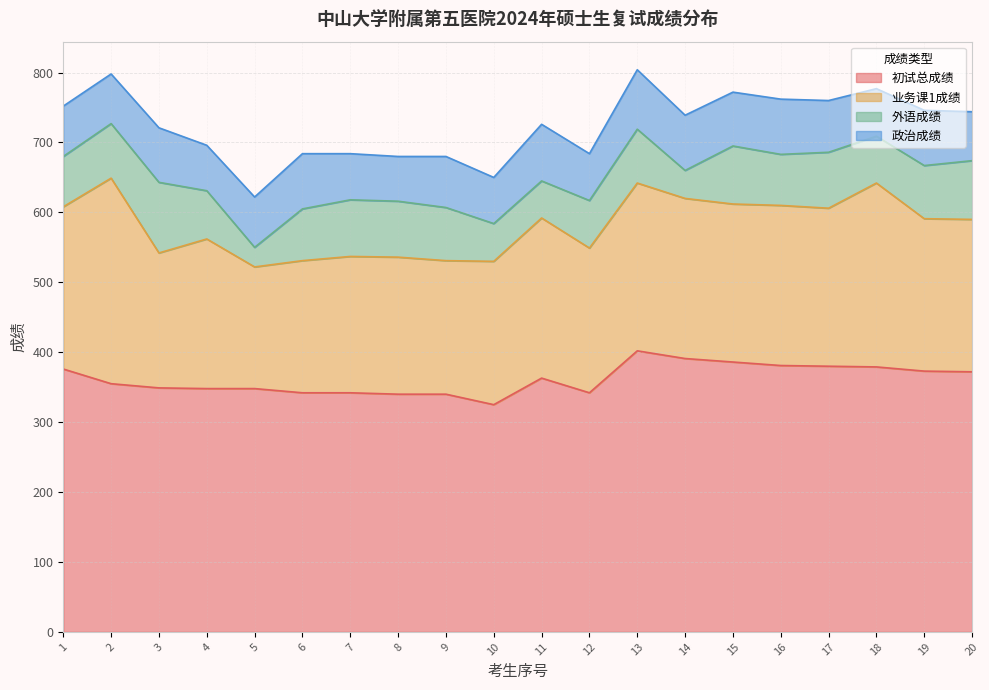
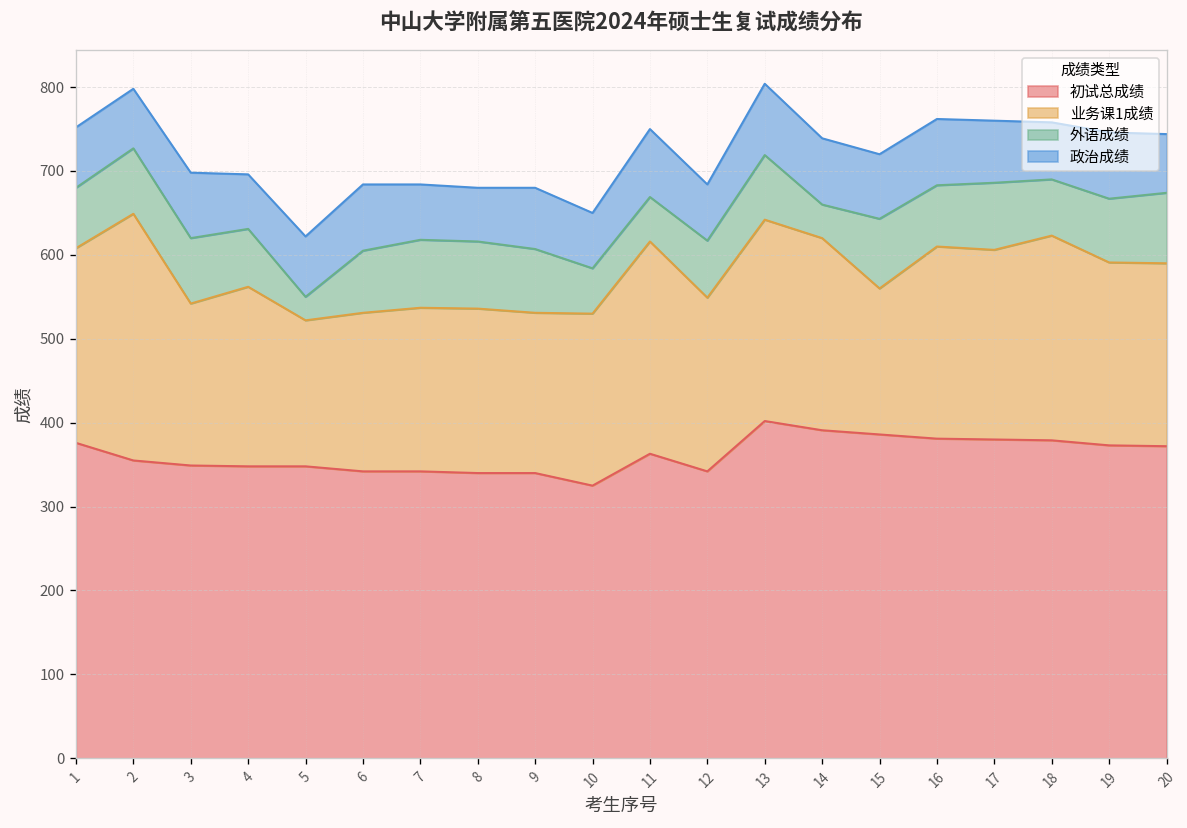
外语成绩, 3: 100 -> 80
业务课1成绩, 11: 230 -> 250
业务课1成绩, 15: 230 -> 170
业务课1成绩, 18: 260 -> 240
